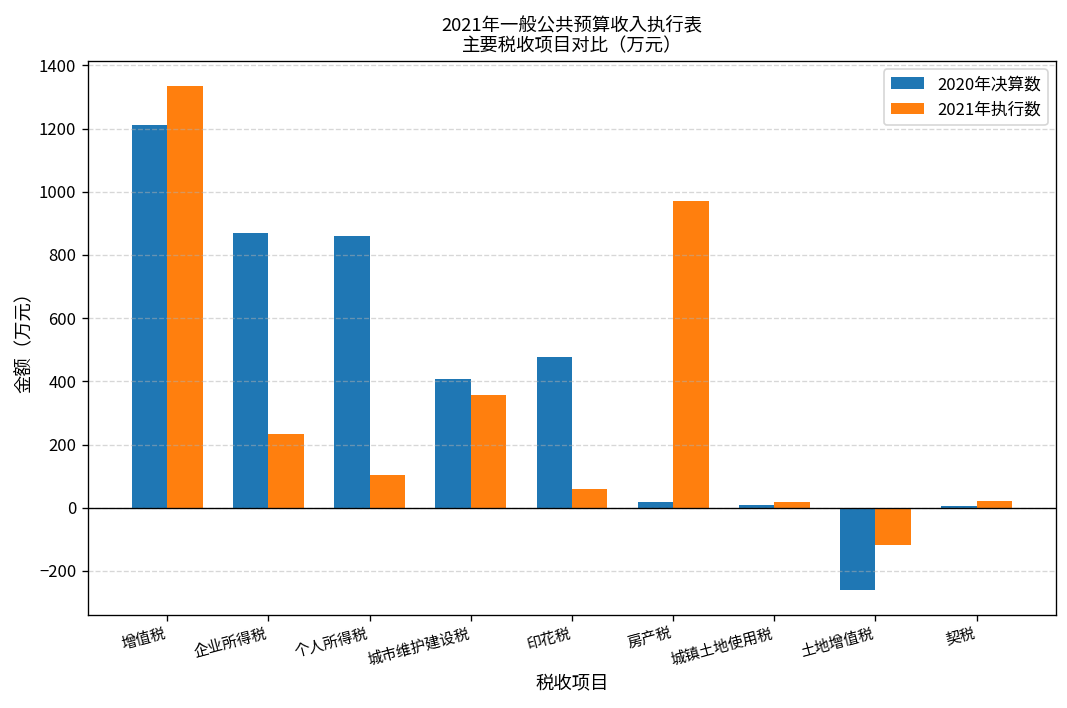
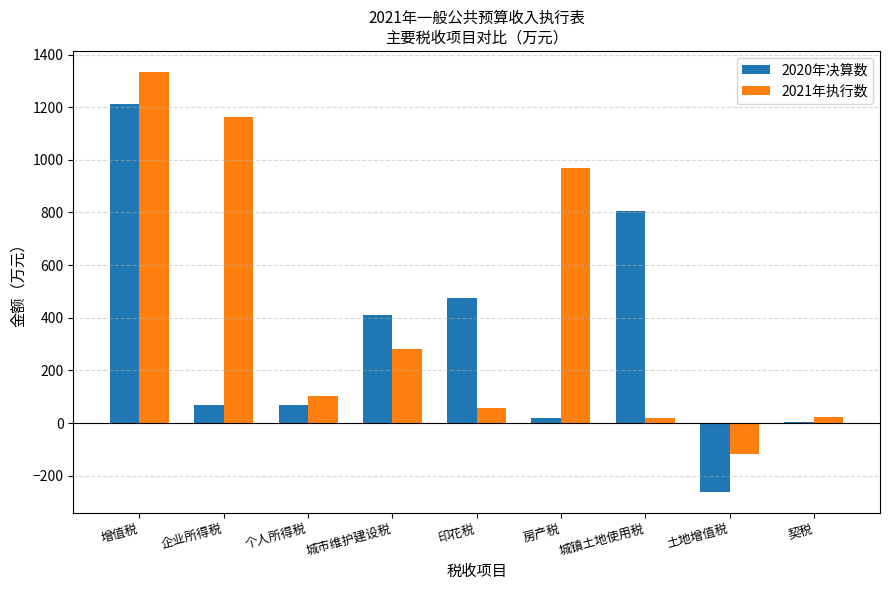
2020年决算数, 企业所得税: 870 -> 70
2021年执行数, 企业所得税: 230 -> 1160
2020年决算数, 个人所得税: 860 -> 70
2021年执行数, 城市维护建设税: 360 -> 280
2020年决算数, 城镇土地使用税: 10 -> 810
